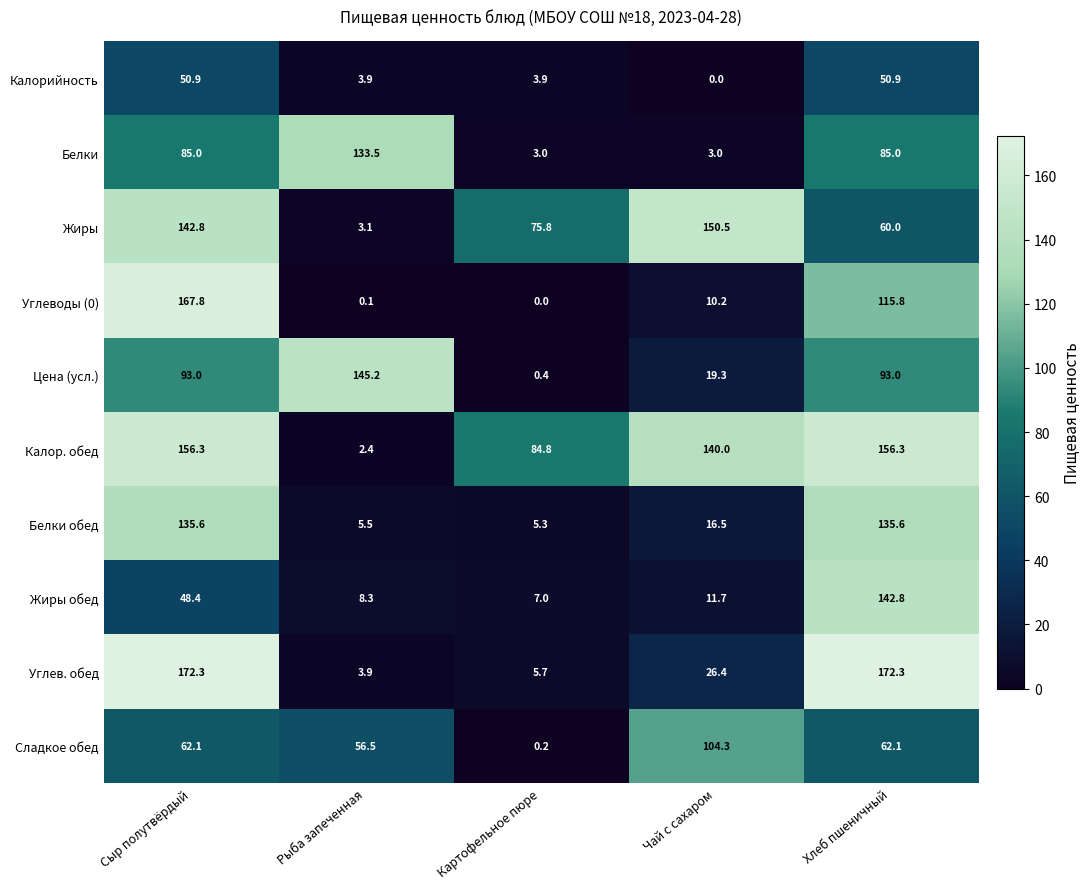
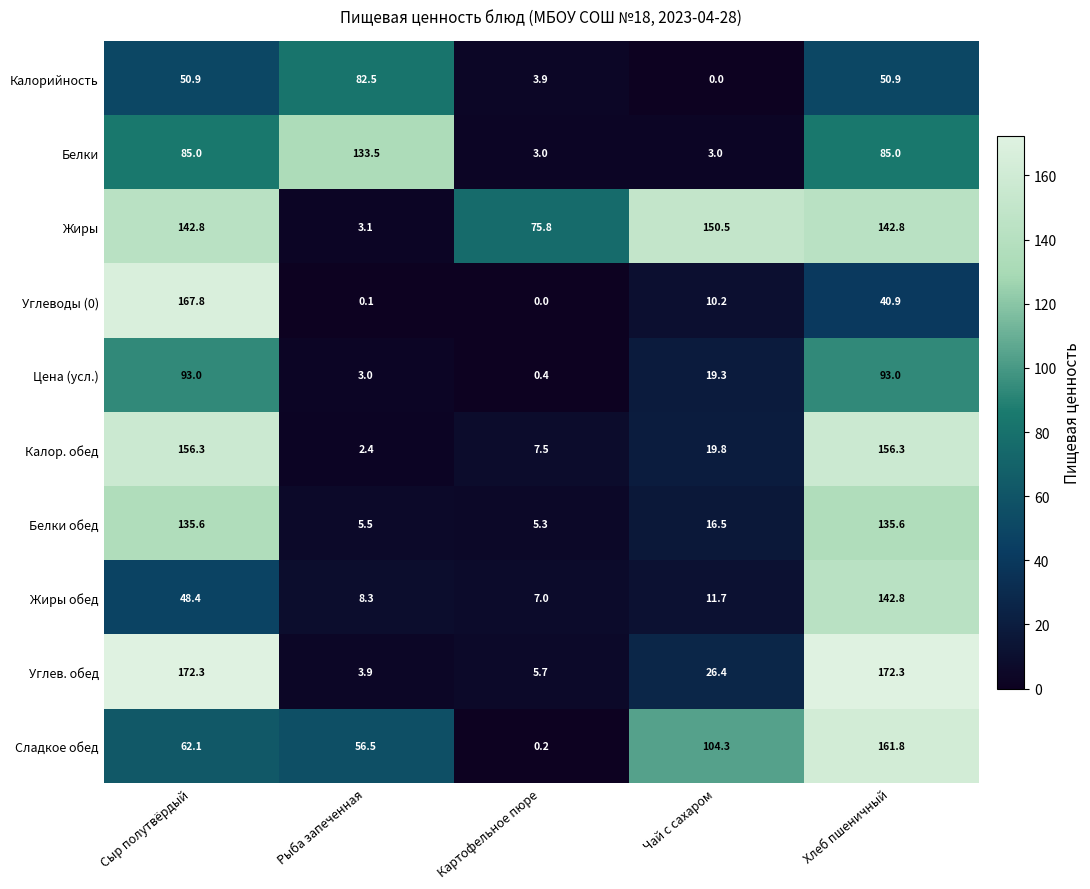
Калорийность, Рыба запеченная: 3.9 -> 82.5
Жиры, Хлеб пшеничный: 60.0 -> 142.8
Углеводы (0), Хлеб пшеничный: 115.8 -> 40.9
Цена (усл.), Рыба запеченная: 145.2 -> 3.0
Калор. обед, Картофельное пюре: 84.8 -> 7.5
Калор. обед, Чай с сахаром: 140.0 -> 19.8
Сладкое обед, Хлеб пшеничный: 62.1 -> 161.8
